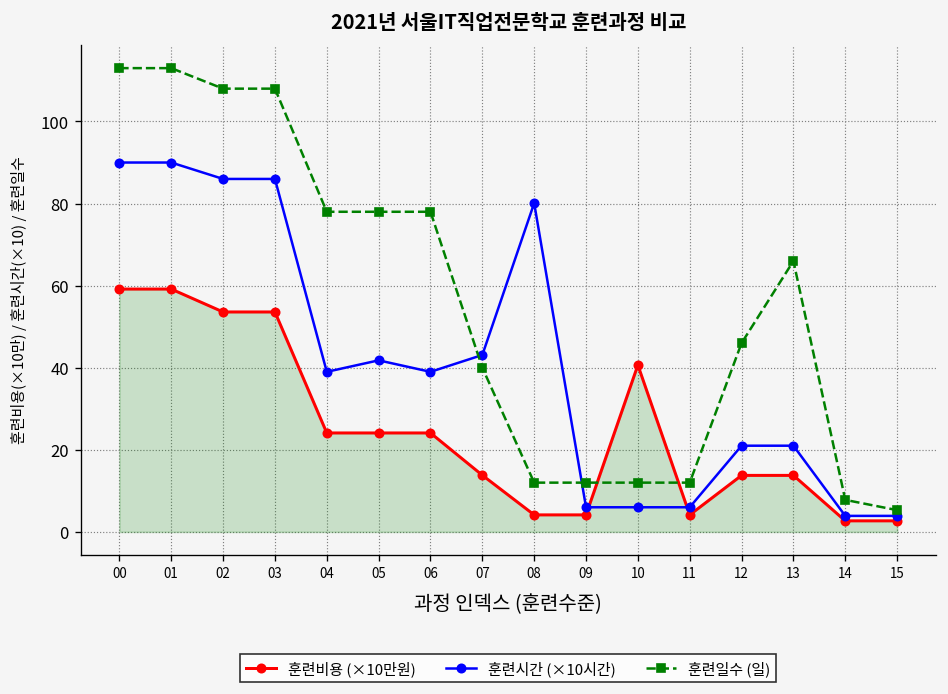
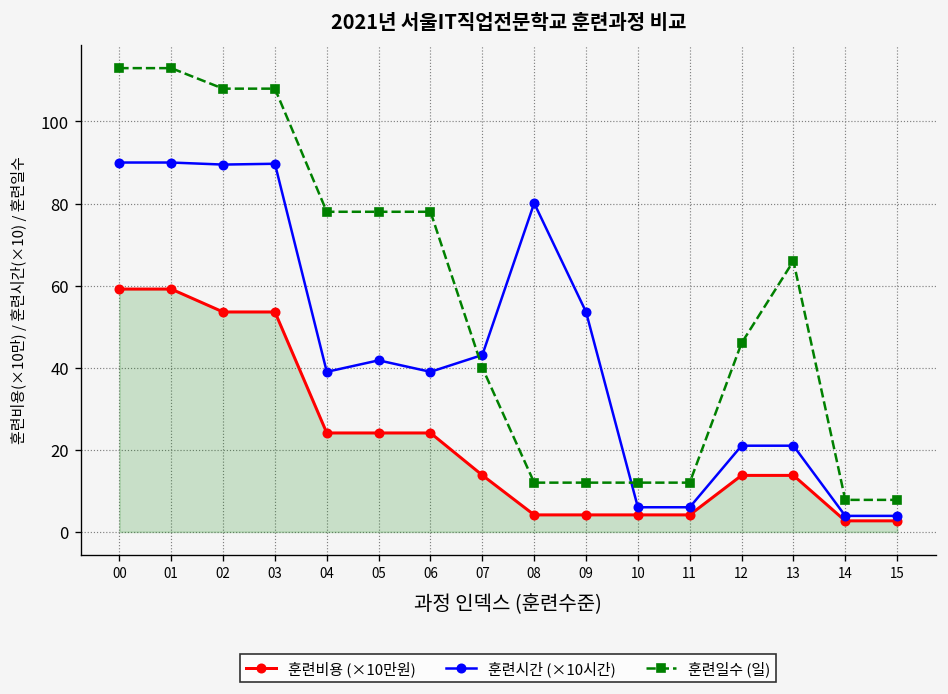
훈련시간 (×10시간), 02: 86 -> 90
훈련시간 (×10시간), 03: 86 -> 90
훈련시간 (×10시간), 09: 6 -> 54
훈련비용 (×10만원), 10: 41 -> 4
훈련일수 (일), 15: 5 -> 8
